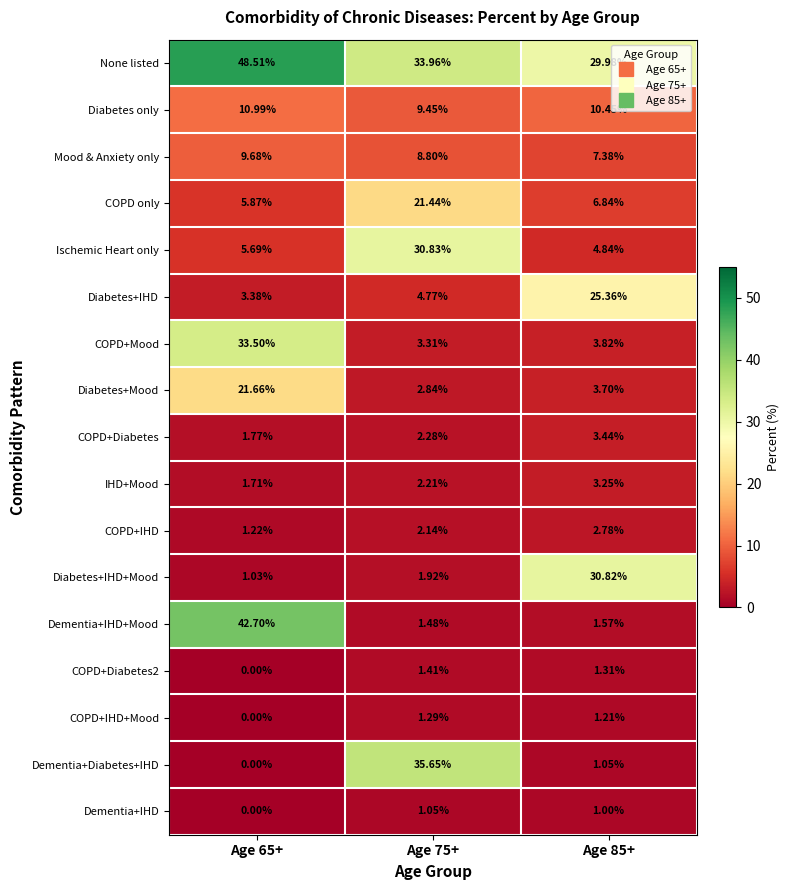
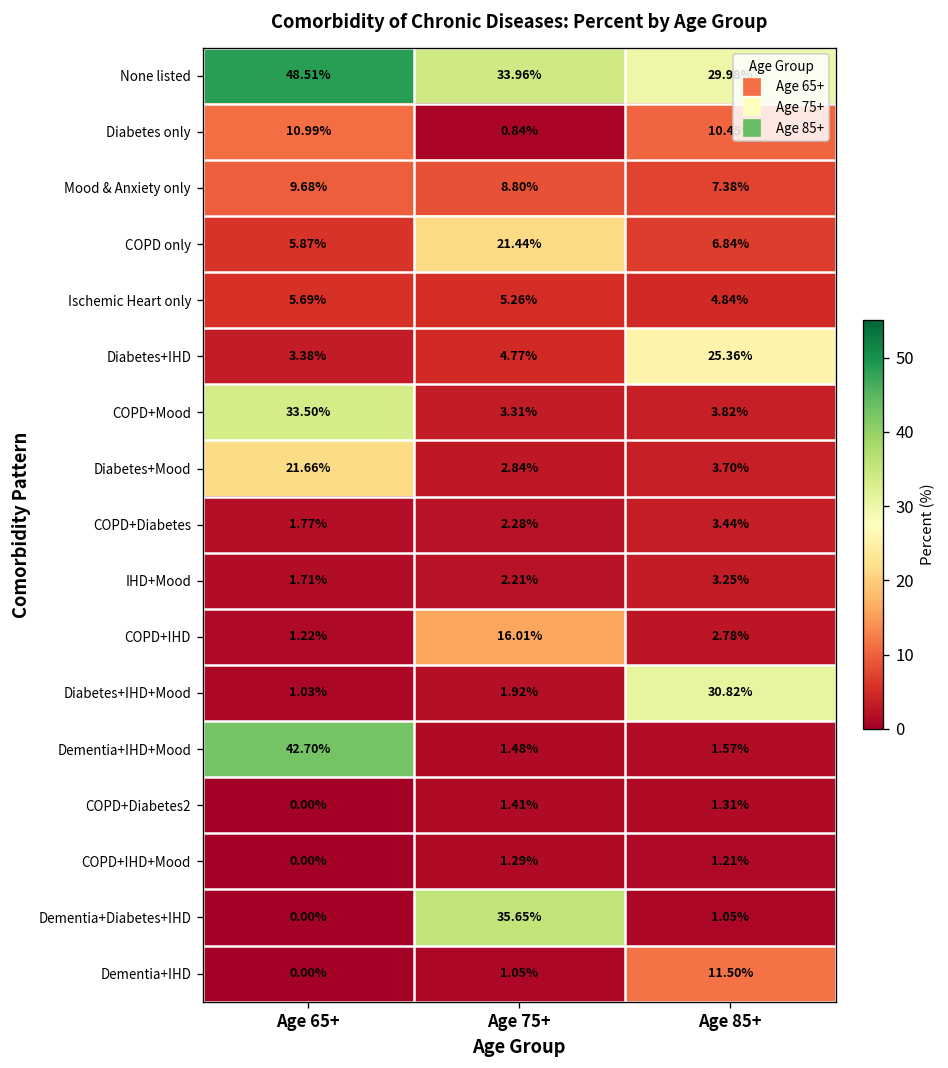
Diabetes only, Age 75+: 9.45% -> 0.84%
Ischemic Heart only, Age 75+: 30.83% -> 5.26%
COPD+IHD, Age 75+: 2.14% -> 16.01%
Dementia+IHD, Age 85+: 1.00% -> 11.50%
